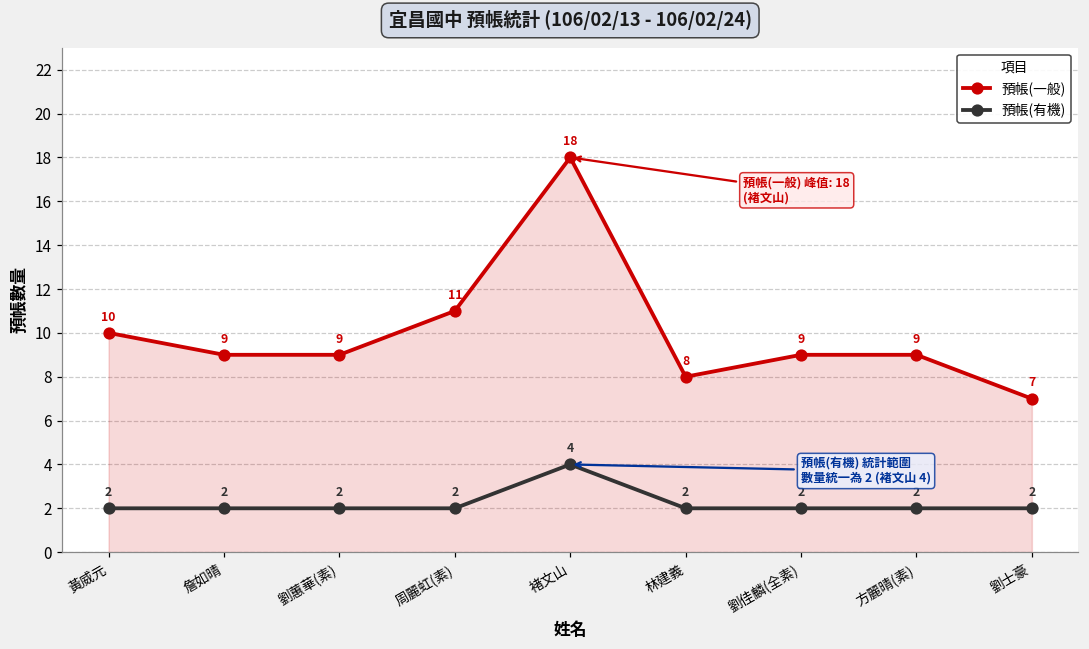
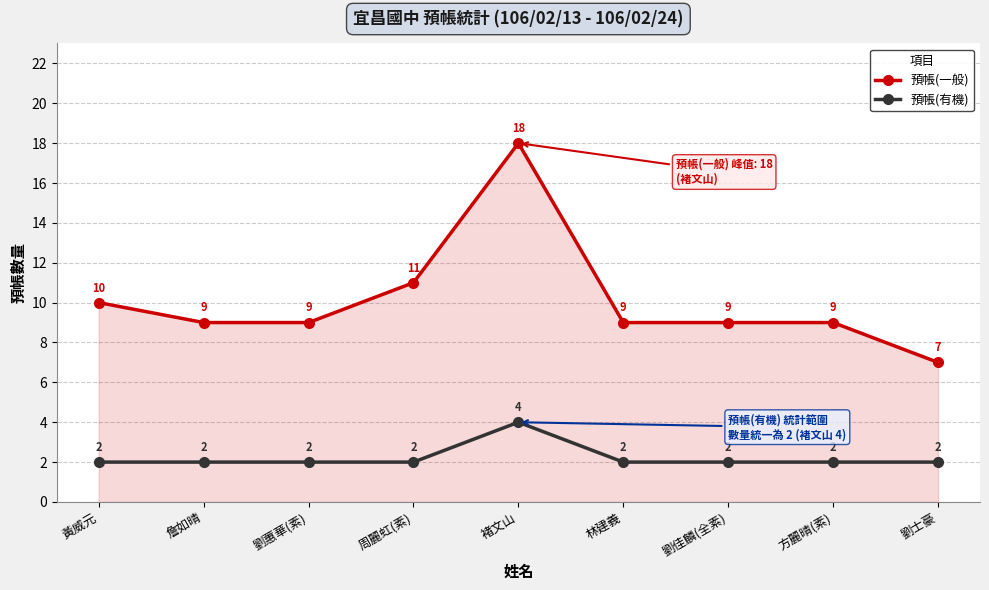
預帳(一般), 林建義: 8 -> 9
